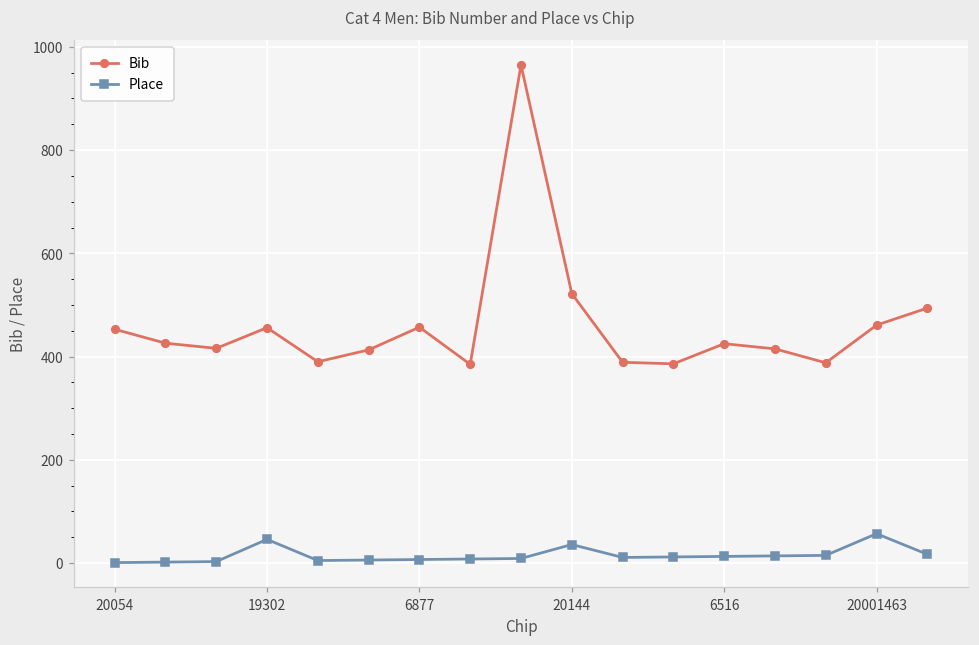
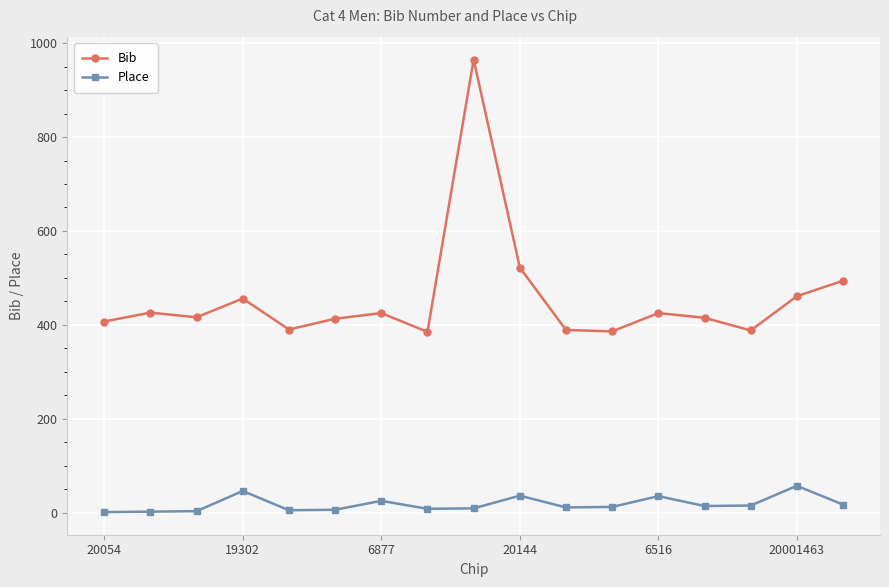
Bib, 20054: 450 -> 410
Bib, 6877: 460 -> 430
Place, 6877: 10 -> 30
Place, 6516: 10 -> 40
